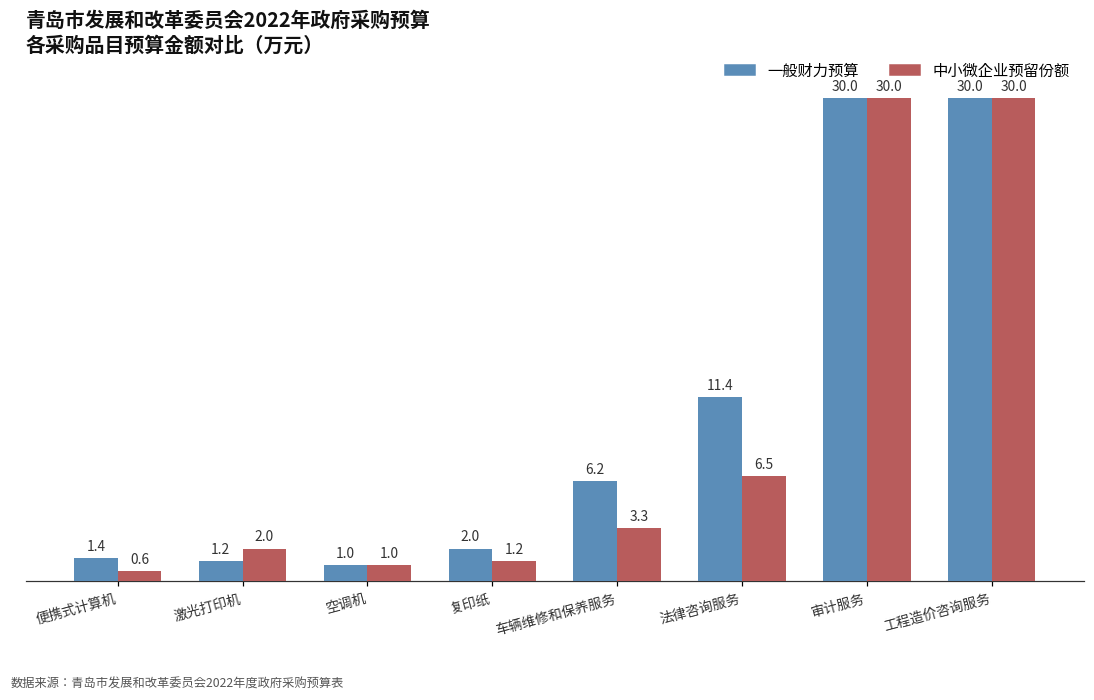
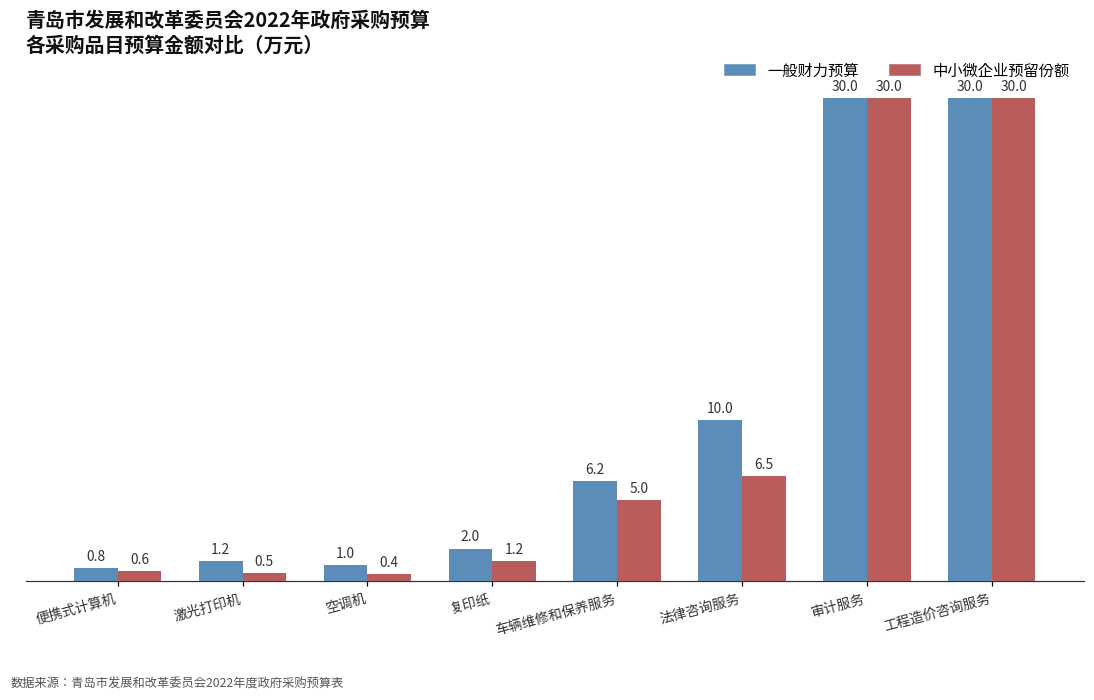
一般财力预算, 便携式计算机: 1.4 -> 0.8
中小微企业预留份额, 激光打印机: 2.0 -> 0.5
中小微企业预留份额, 空调机: 1.0 -> 0.4
中小微企业预留份额, 车辆维修和保养服务: 3.3 -> 5.0
一般财力预算, 法律咨询服务: 11.4 -> 10.0
